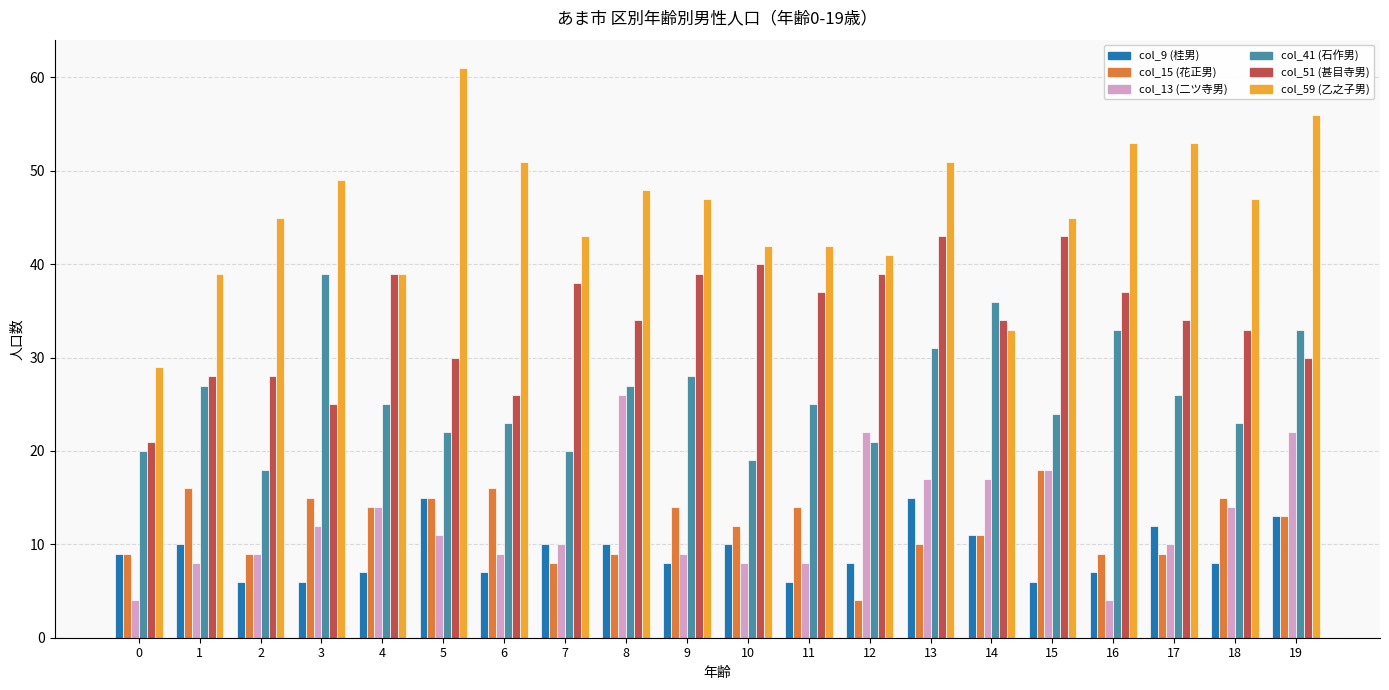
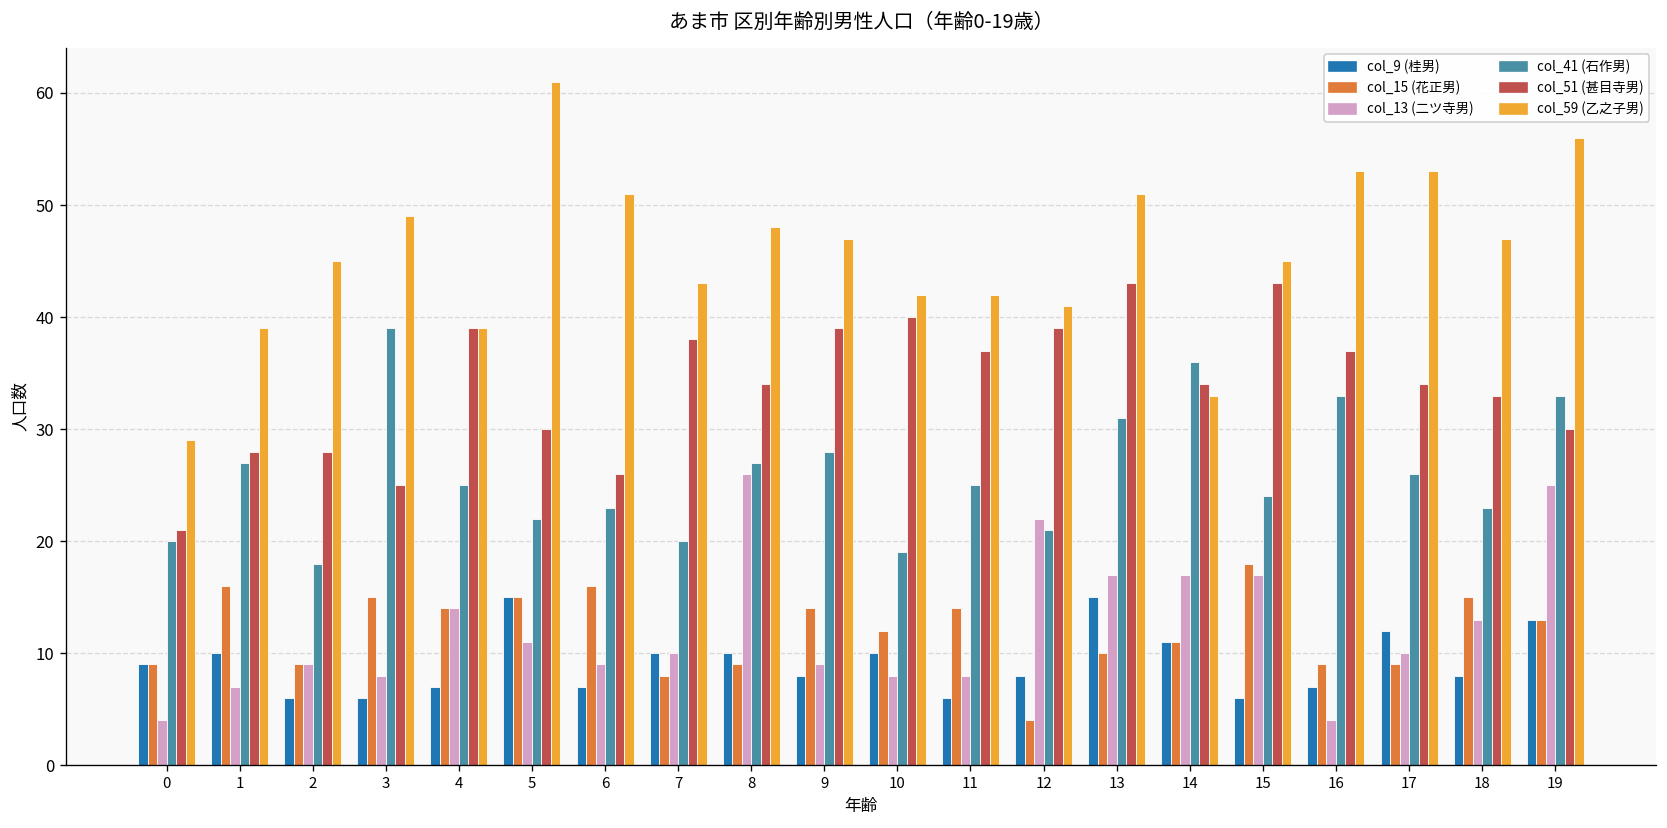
col_13 (二ツ寺男), 1: 8 -> 7
col_13 (二ツ寺男), 3: 12 -> 8
col_13 (二ツ寺男), 15: 18 -> 17
col_13 (二ツ寺男), 18: 14 -> 13
col_13 (二ツ寺男), 19: 22 -> 25
